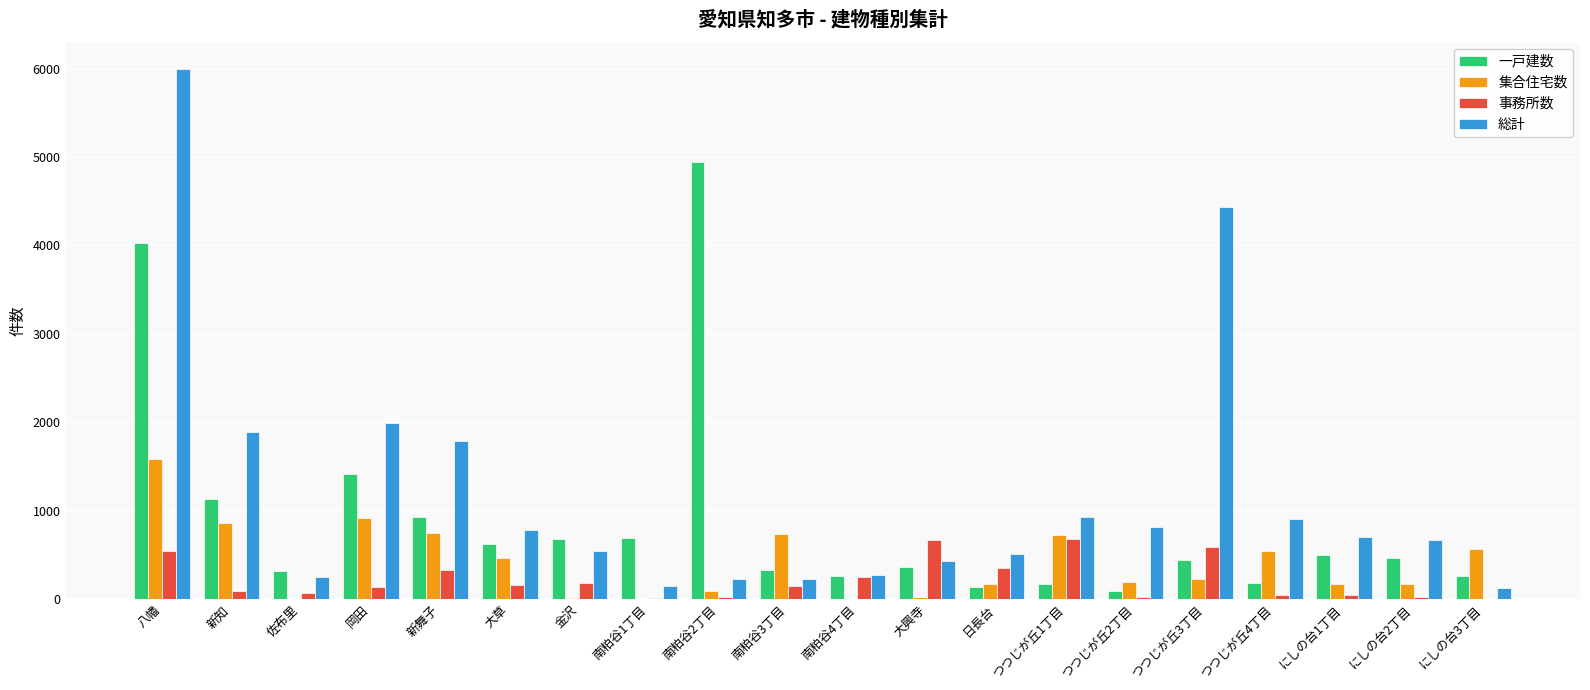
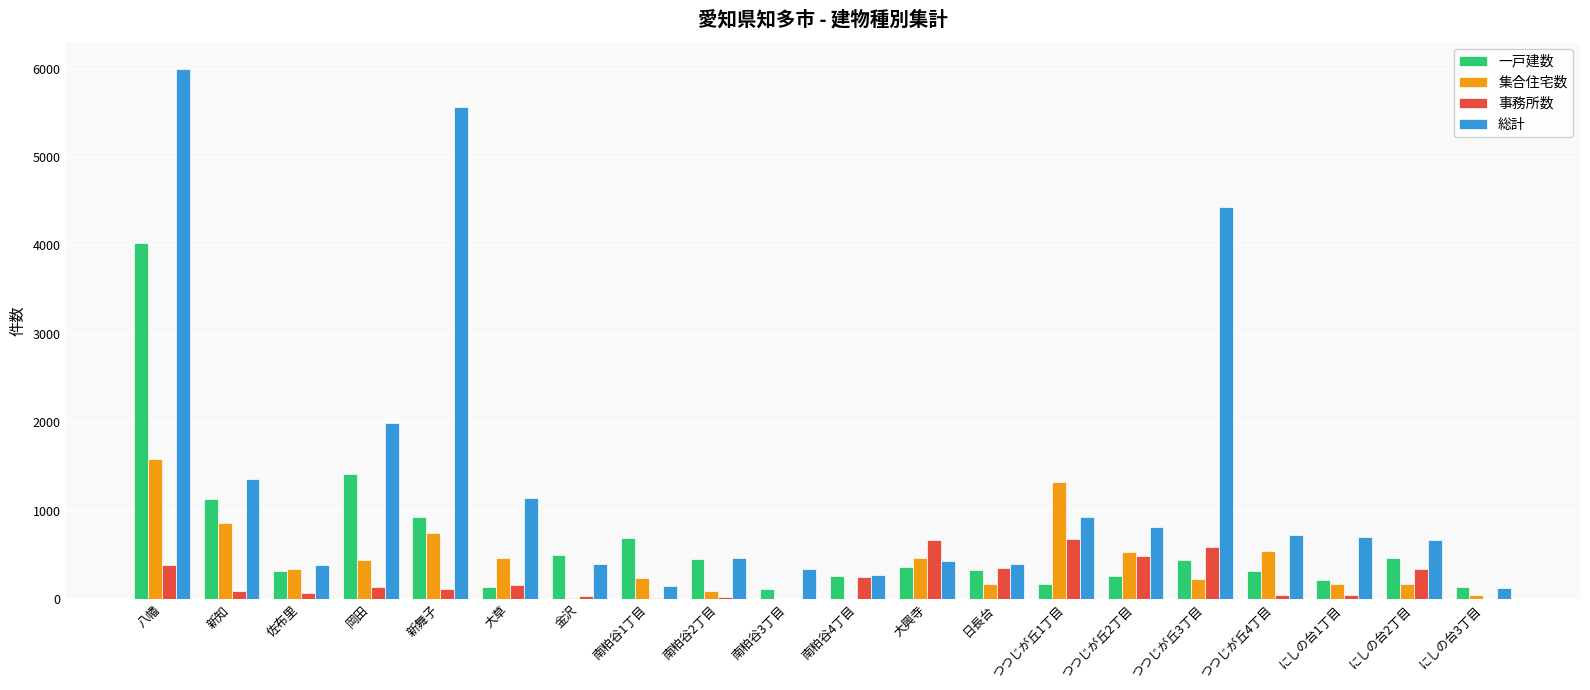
事務所数, 八幡: 500 -> 400
総計, 新知: 1900 -> 1400
集合住宅数, 佐布里: 0 -> 300
総計, 佐布里: 300 -> 400
集合住宅数, 岡田: 900 -> 400
事務所数, 新舞子: 300 -> 100
総計, 新舞子: 1800 -> 5600
一戸建数, 大草: 600 -> 100
総計, 大草: 800 -> 1100
一戸建数, 金沢: 700 -> 500
事務所数, 金沢: 200 -> 0
総計, 金沢: 500 -> 400
集合住宅数, 南粕谷1丁目: 0 -> 200
一戸建数, 南粕谷2丁目: 4900 -> 500
総計, 南粕谷2丁目: 200 -> 500
一戸建数, 南粕谷3丁目: 300 -> 100
集合住宅数, 南粕谷3丁目: 700 -> 0
事務所数, 南粕谷3丁目: 200 -> 0
総計, 南粕谷3丁目: 200 -> 300
集合住宅数, 大興寺: 0 -> 500
一戸建数, 日長台: 100 -> 300
総計, 日長台: 500 -> 400
集合住宅数, つつじが丘1丁目: 700 -> 1300
一戸建数, つつじが丘2丁目: 100 -> 300
集合住宅数, つつじが丘2丁目: 200 -> 500
事務所数, つつじが丘2丁目: 0 -> 500
一戸建数, つつじが丘4丁目: 200 -> 300
総計, つつじが丘4丁目: 900 -> 700
一戸建数, にしの台1丁目: 500 -> 200
事務所数, にしの台2丁目: 0 -> 300
一戸建数, にしの台3丁目: 300 -> 100
集合住宅数, にしの台3丁目: 600 -> 100
